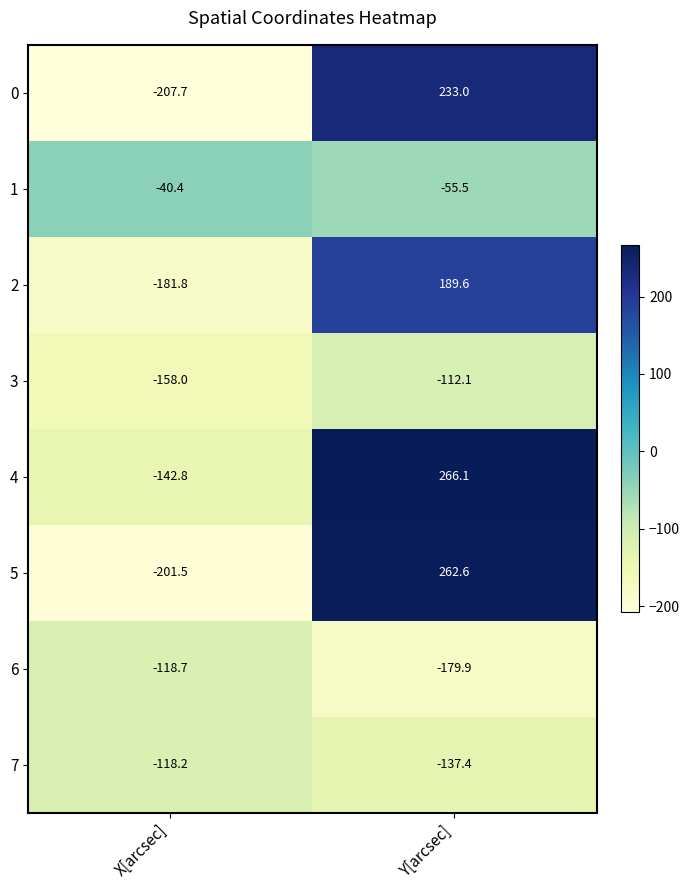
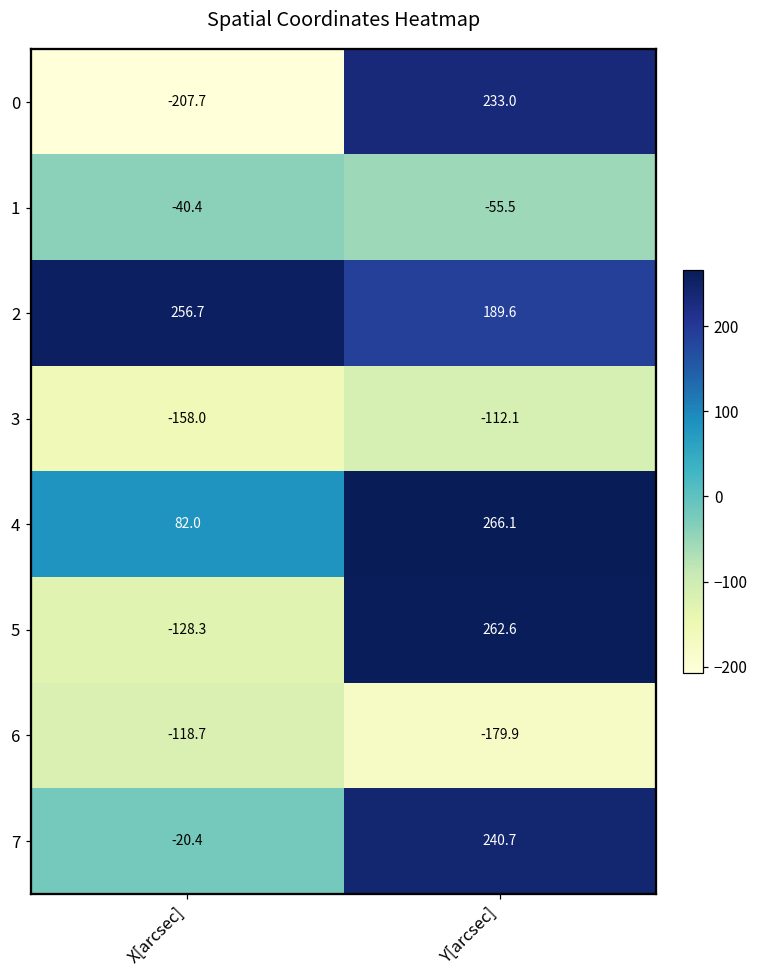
2, X[arcsec]: -181.8 -> 256.7
4, X[arcsec]: -142.8 -> 82.0
5, X[arcsec]: -201.5 -> -128.3
7, X[arcsec]: -118.2 -> -20.4
7, Y[arcsec]: -137.4 -> 240.7
